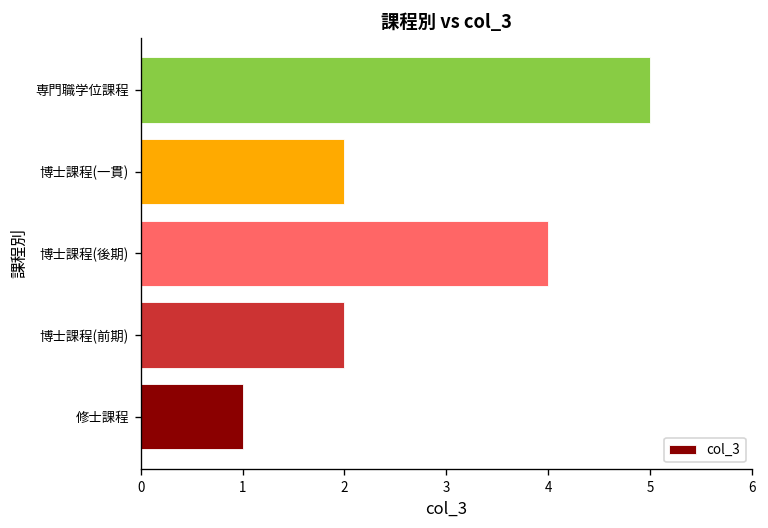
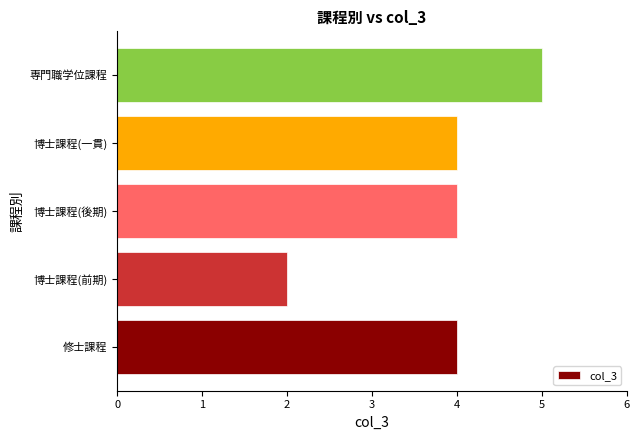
博士課程(一貫): 2 -> 4
修士課程: 1 -> 4
